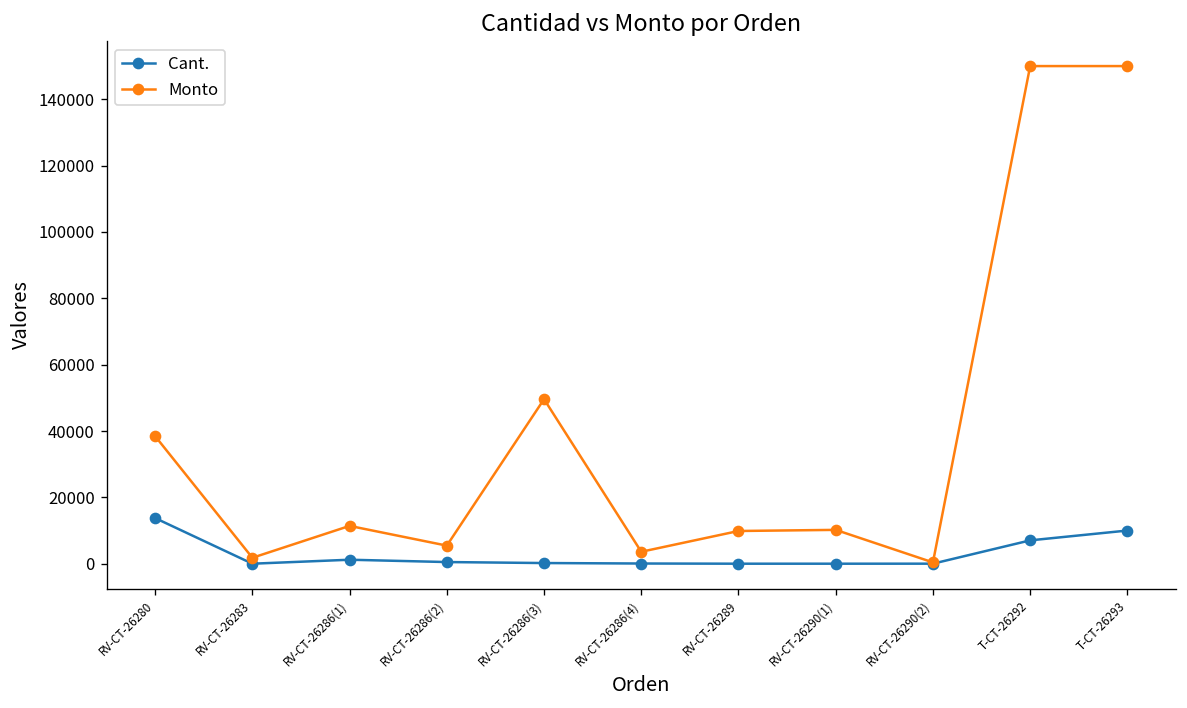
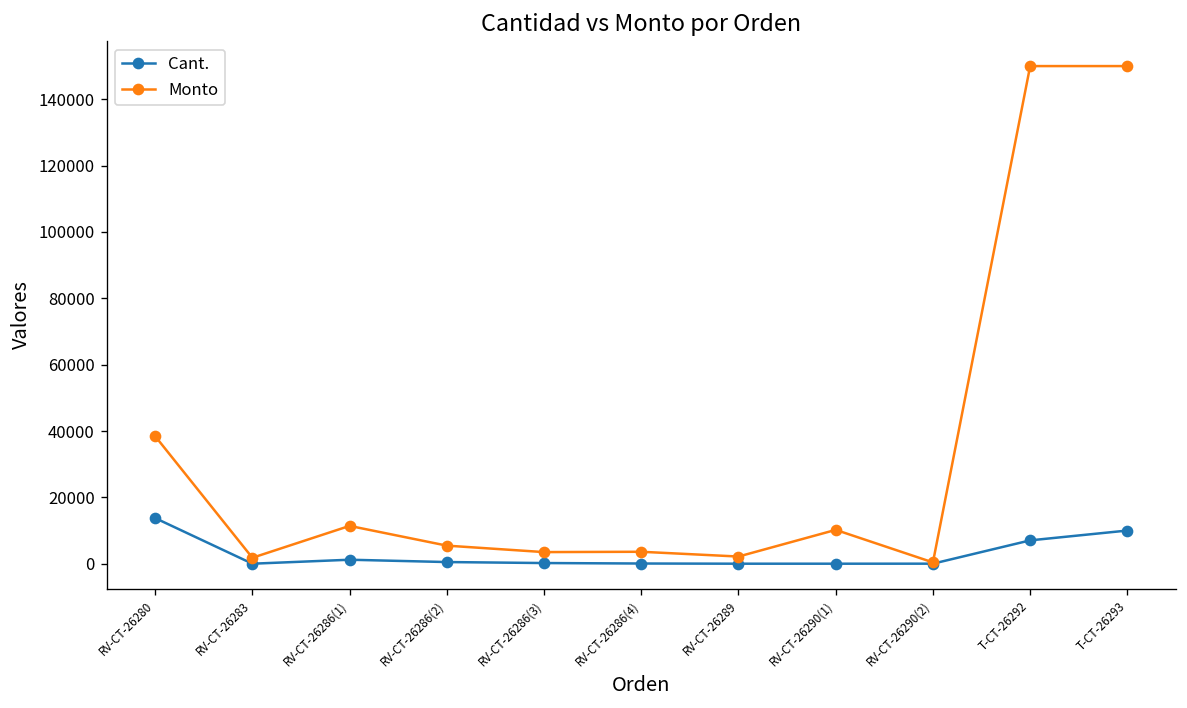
Monto, RV-CT-26286(3): 50000 -> 4000
Monto, RV-CT-26289: 10000 -> 2000
